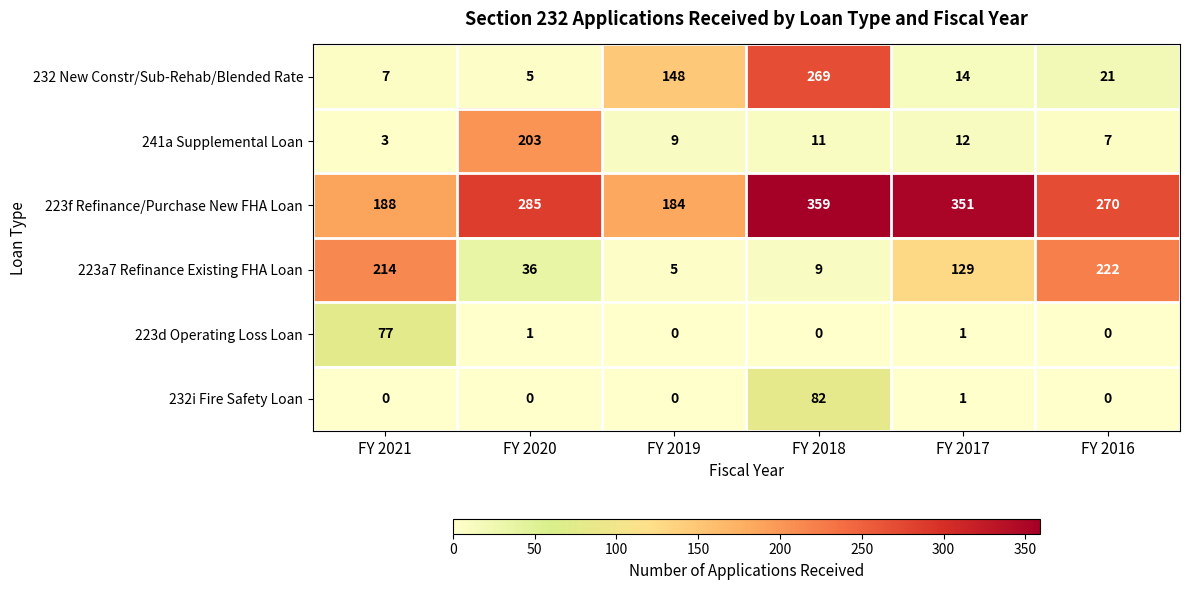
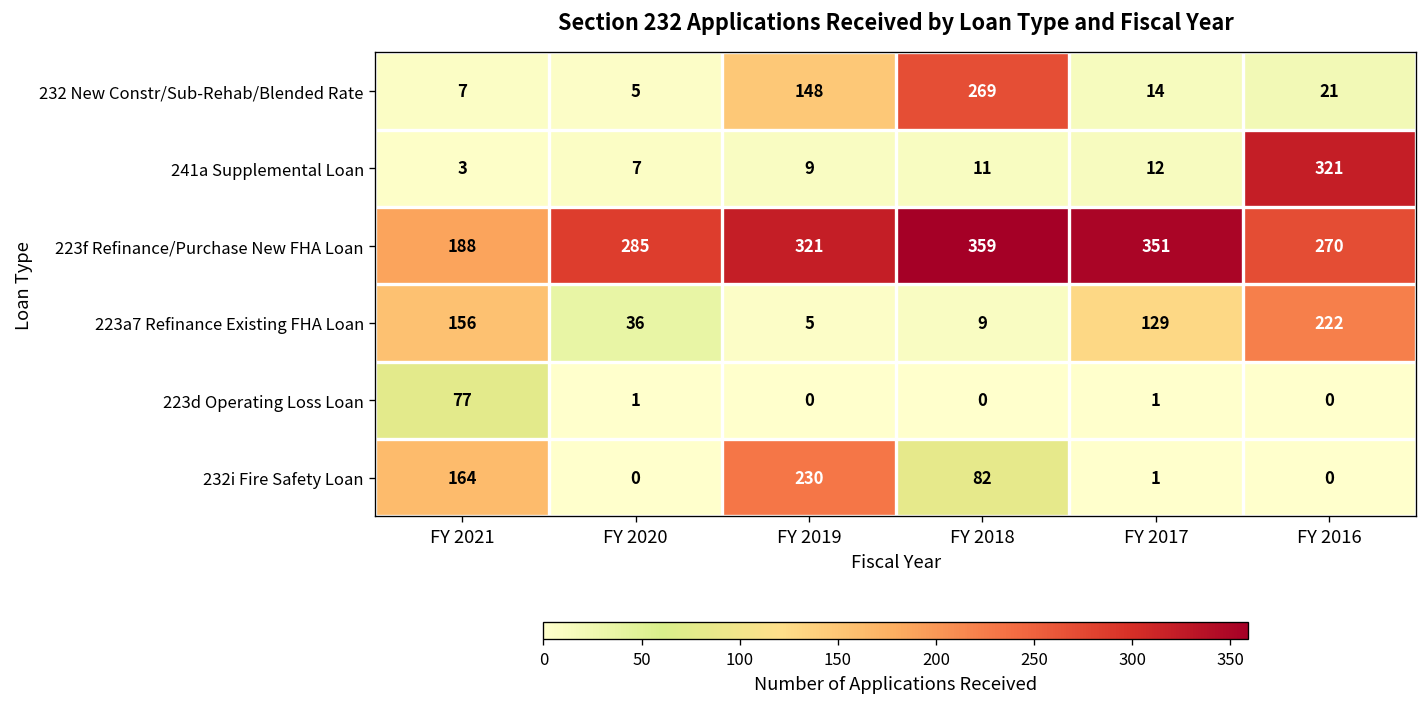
241a Supplemental Loan, FY 2020: 203 -> 7
241a Supplemental Loan, FY 2016: 7 -> 321
223f Refinance/Purchase New FHA Loan, FY 2019: 184 -> 321
223a7 Refinance Existing FHA Loan, FY 2021: 214 -> 156
232i Fire Safety Loan, FY 2021: 0 -> 164
232i Fire Safety Loan, FY 2019: 0 -> 230
